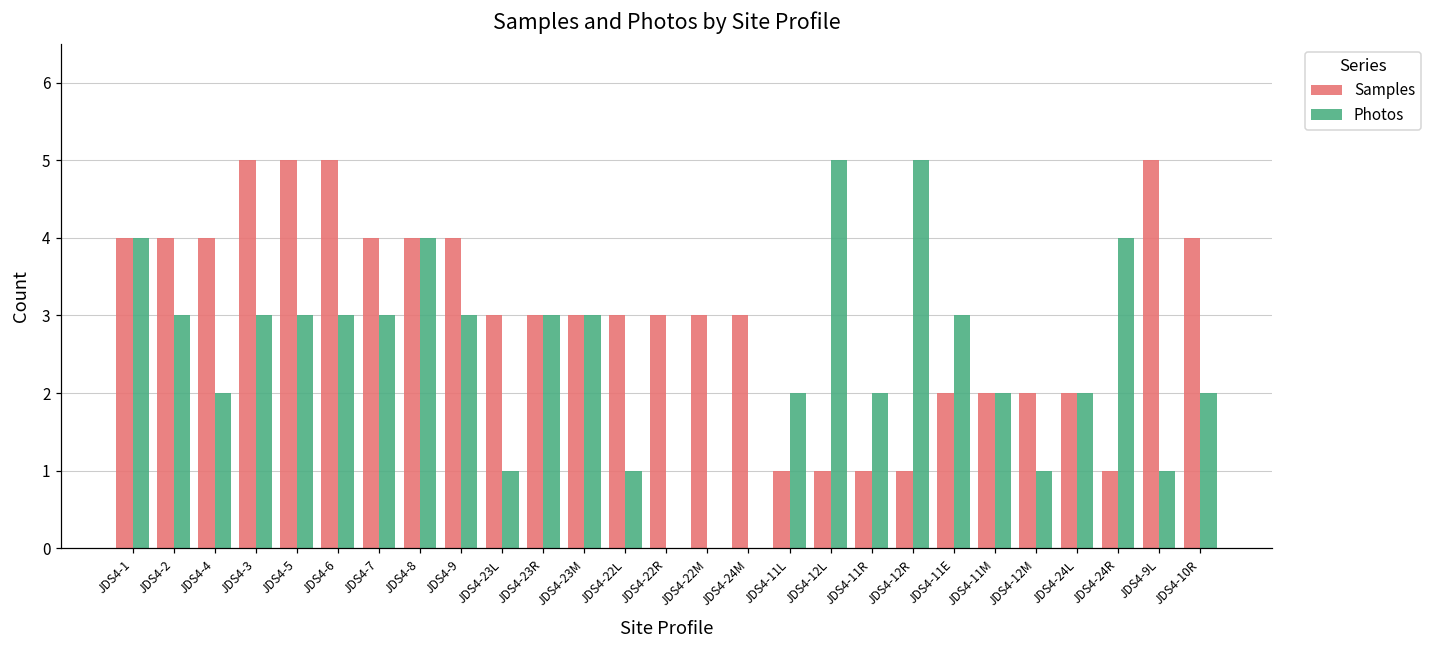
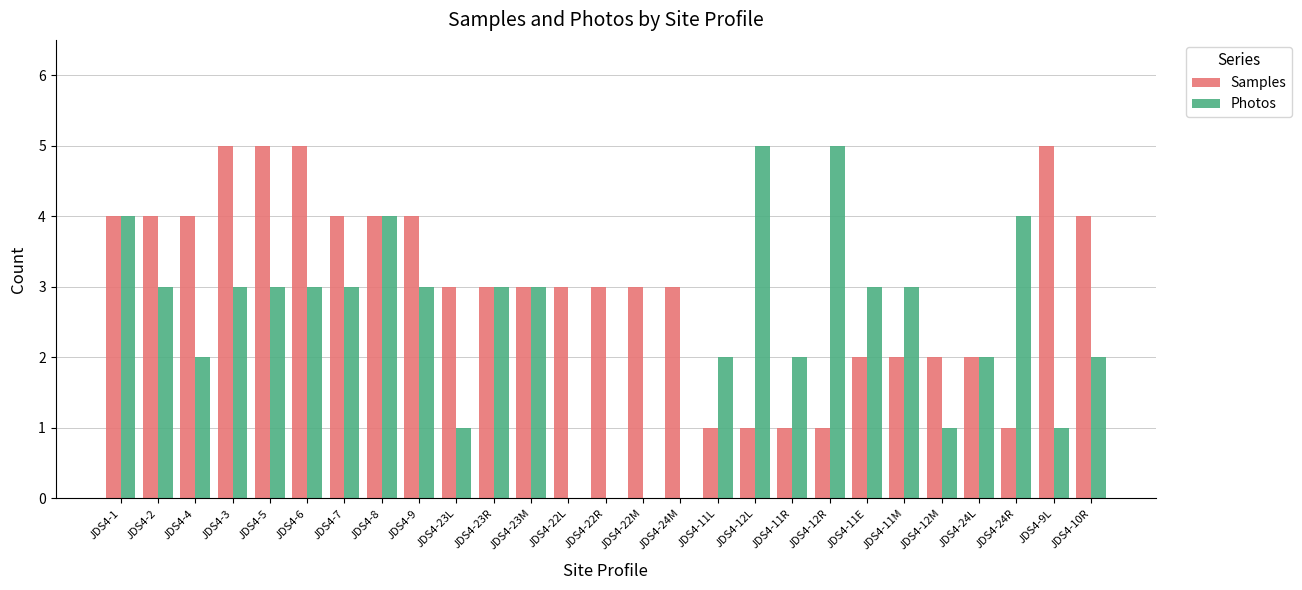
Photos, JDS4-22L: 1 -> 0
Photos, JDS4-11M: 2 -> 3
